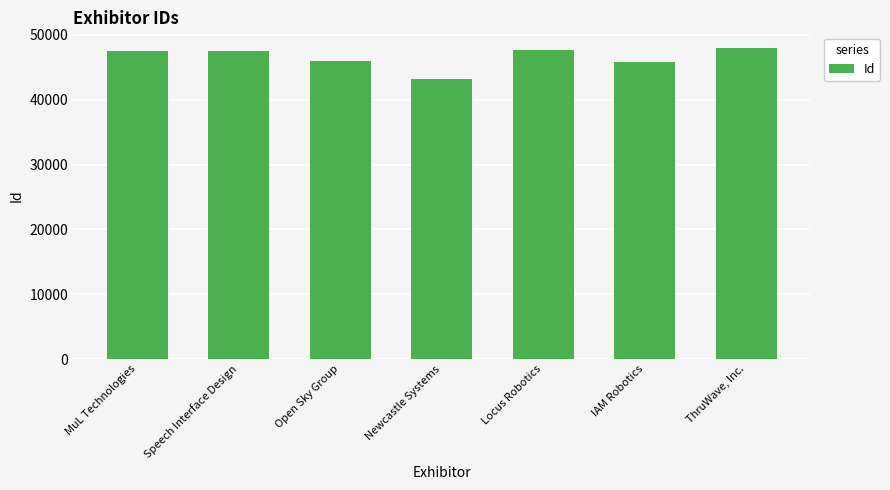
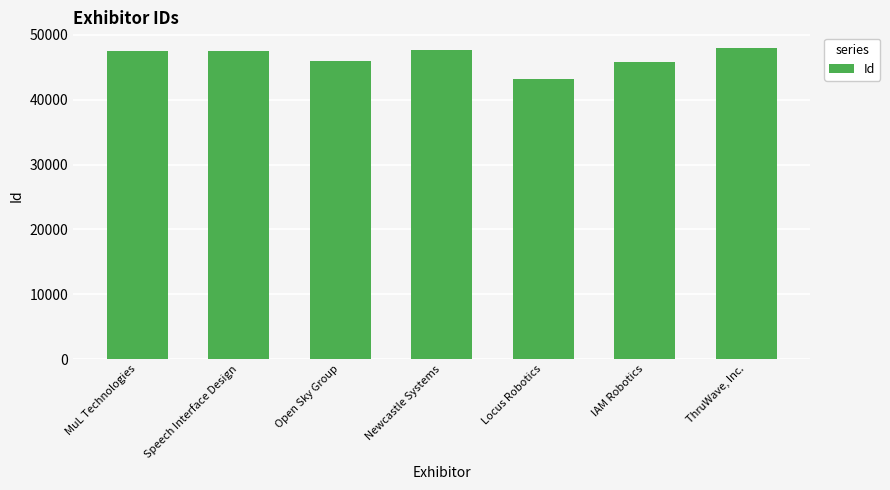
Newcastle Systems: 43000 -> 48000
Locus Robotics: 48000 -> 43000
